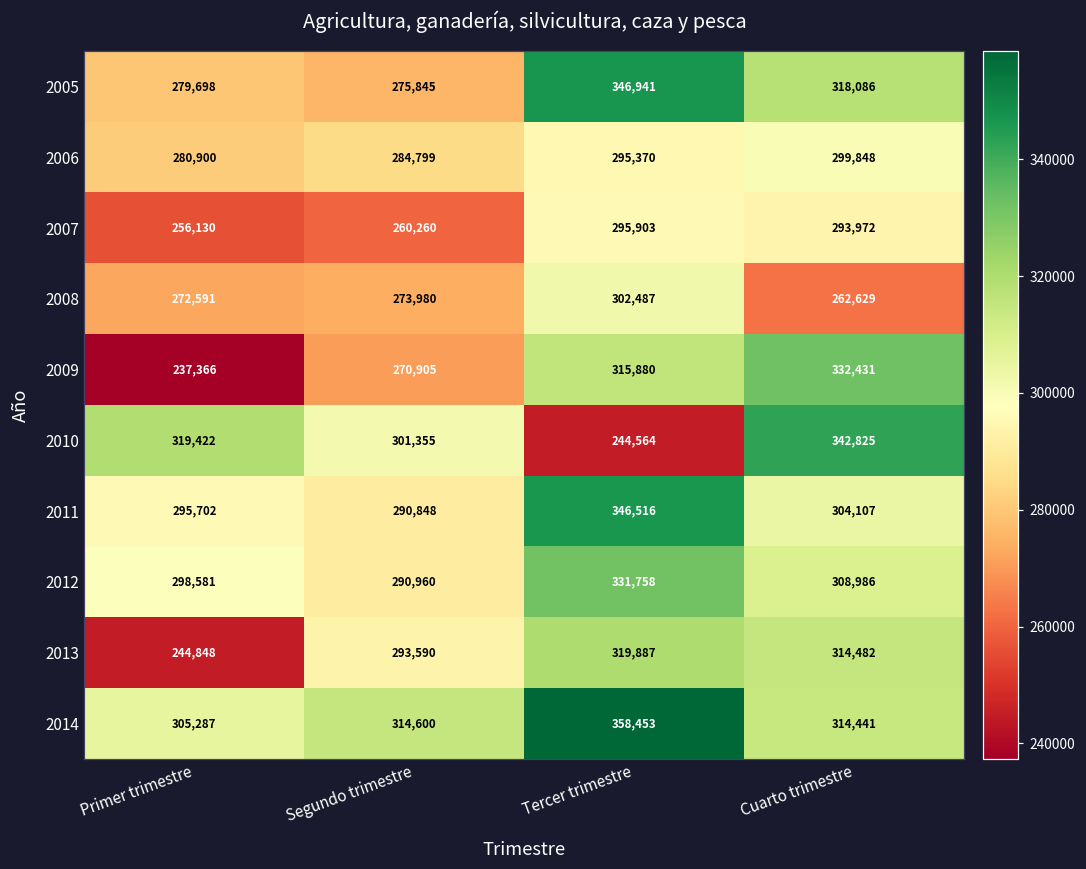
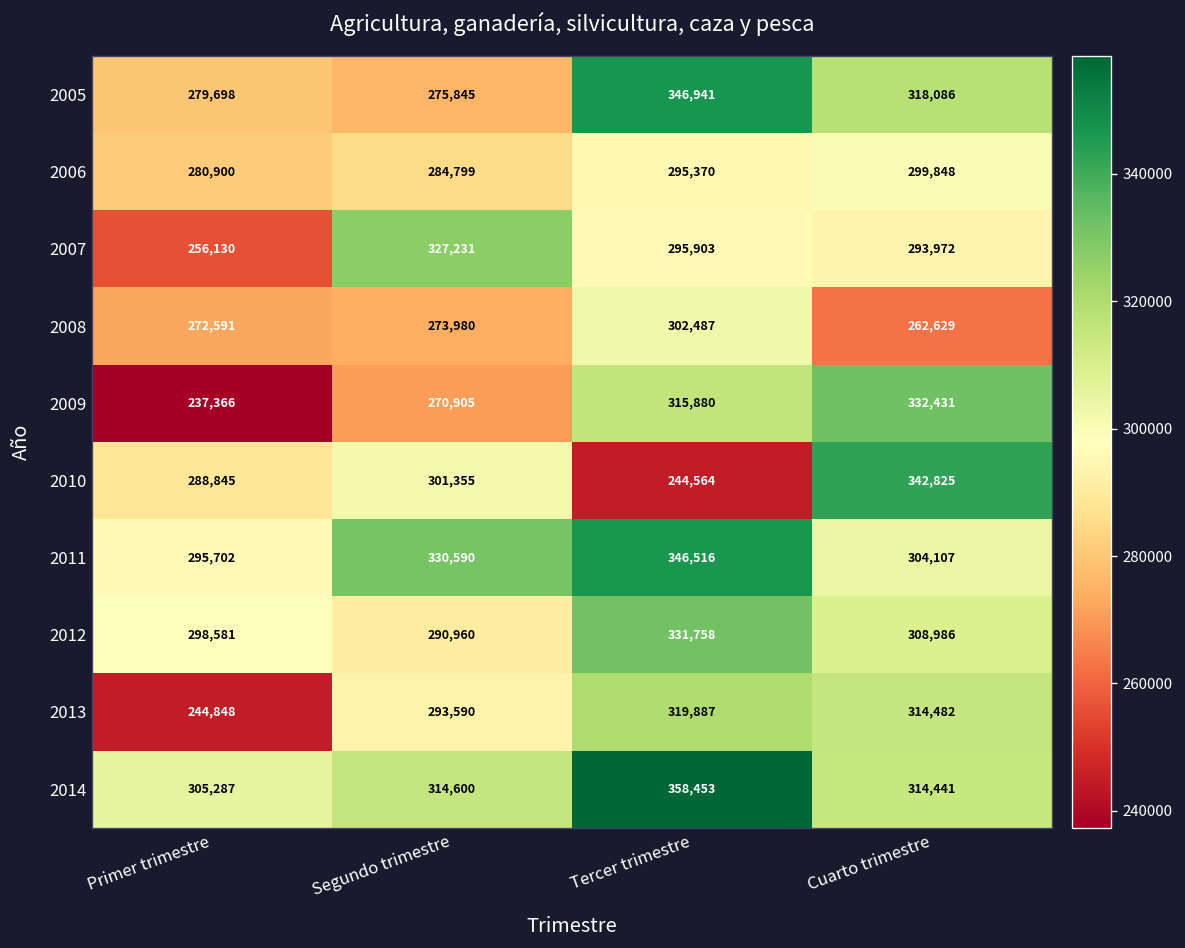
2007, Segundo trimestre: 260,260 -> 327,231
2010, Primer trimestre: 319,422 -> 288,845
2011, Segundo trimestre: 290,848 -> 330,590
